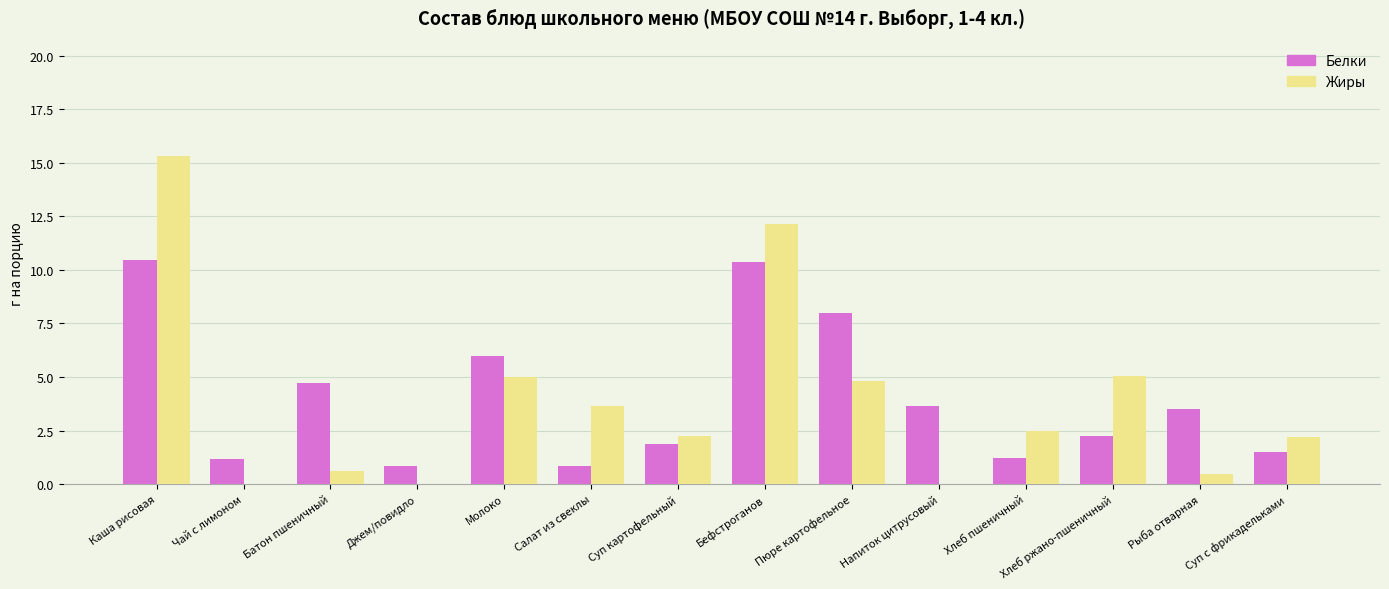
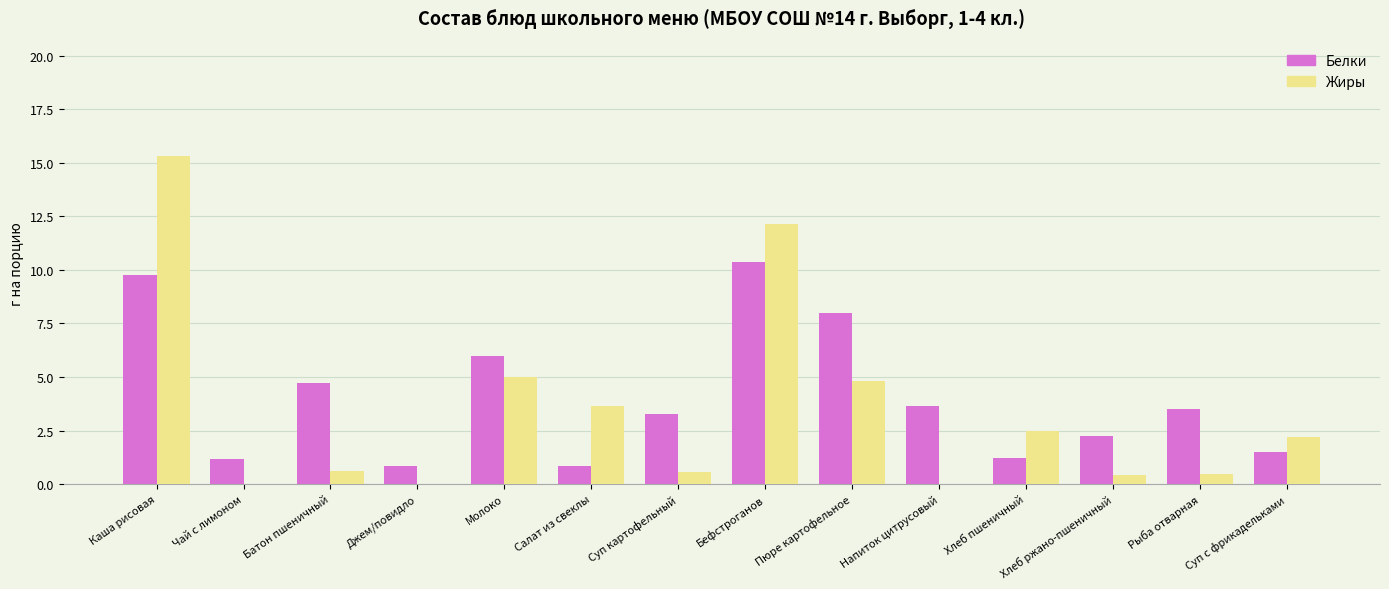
Белки, Каша рисовая: 10.5 -> 9.8
Белки, Суп картофельный: 1.9 -> 3.3
Жиры, Суп картофельный: 2.3 -> 0.6
Жиры, Хлеб ржано-пшеничный: 5.1 -> 0.4
